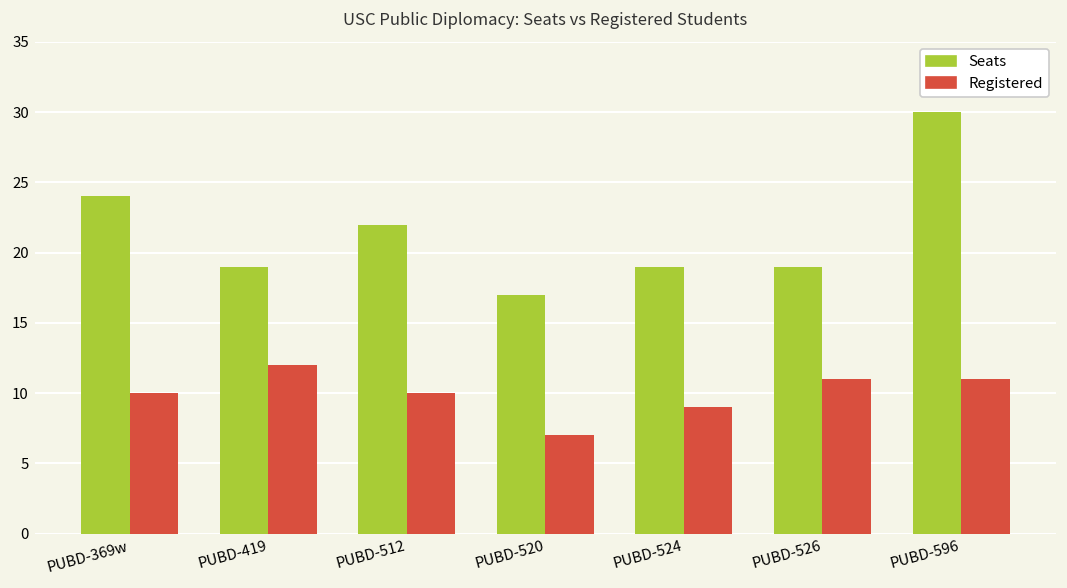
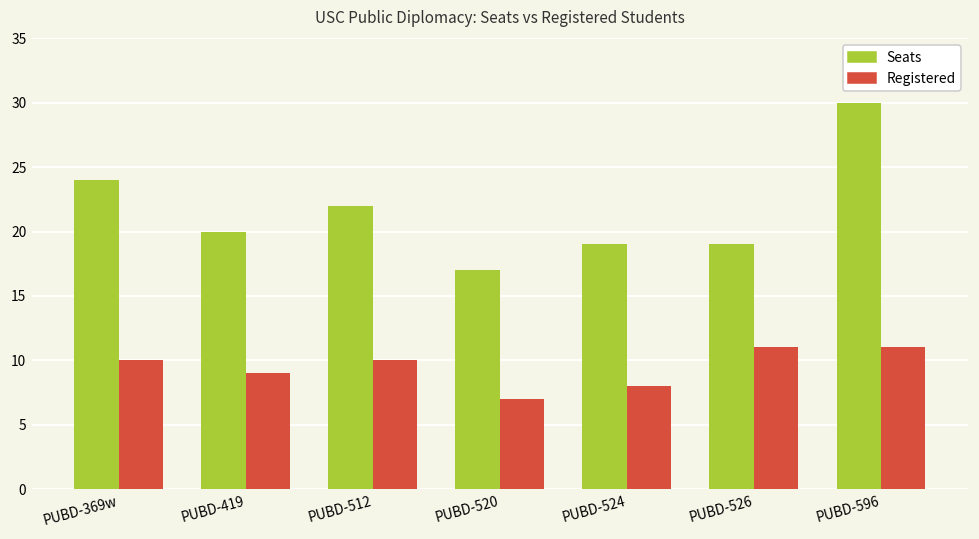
Seats, PUBD-419: 19 -> 20
Registered, PUBD-419: 12 -> 9
Registered, PUBD-524: 9 -> 8
